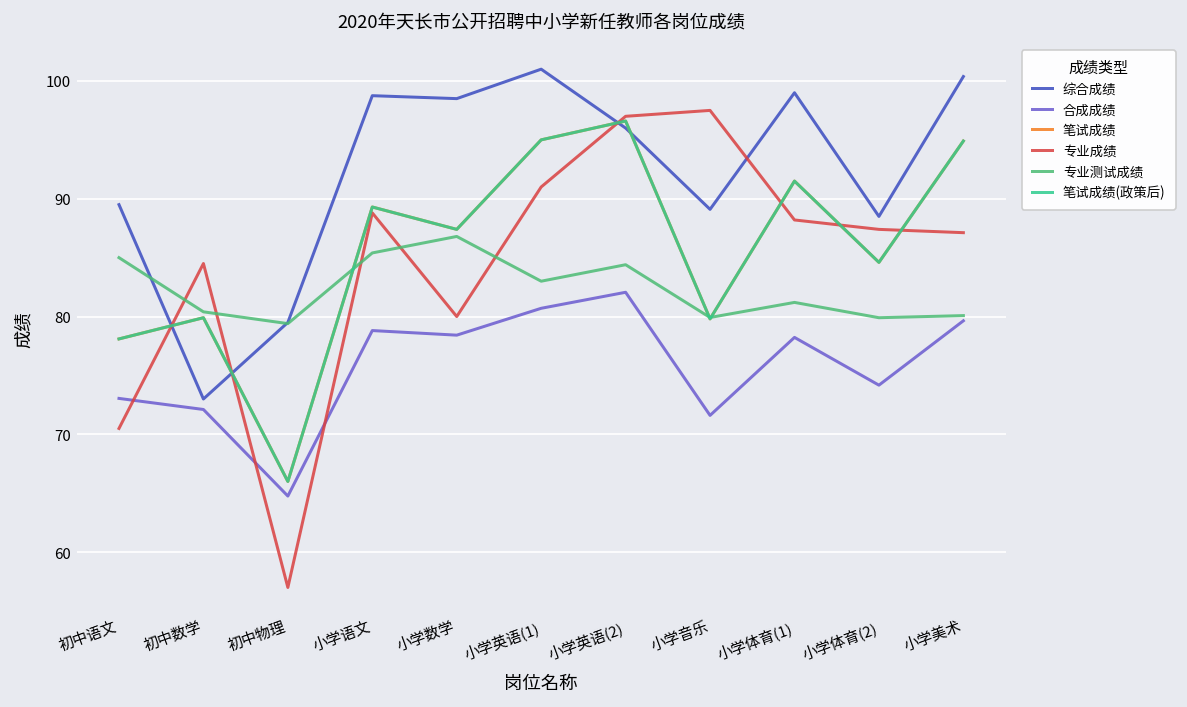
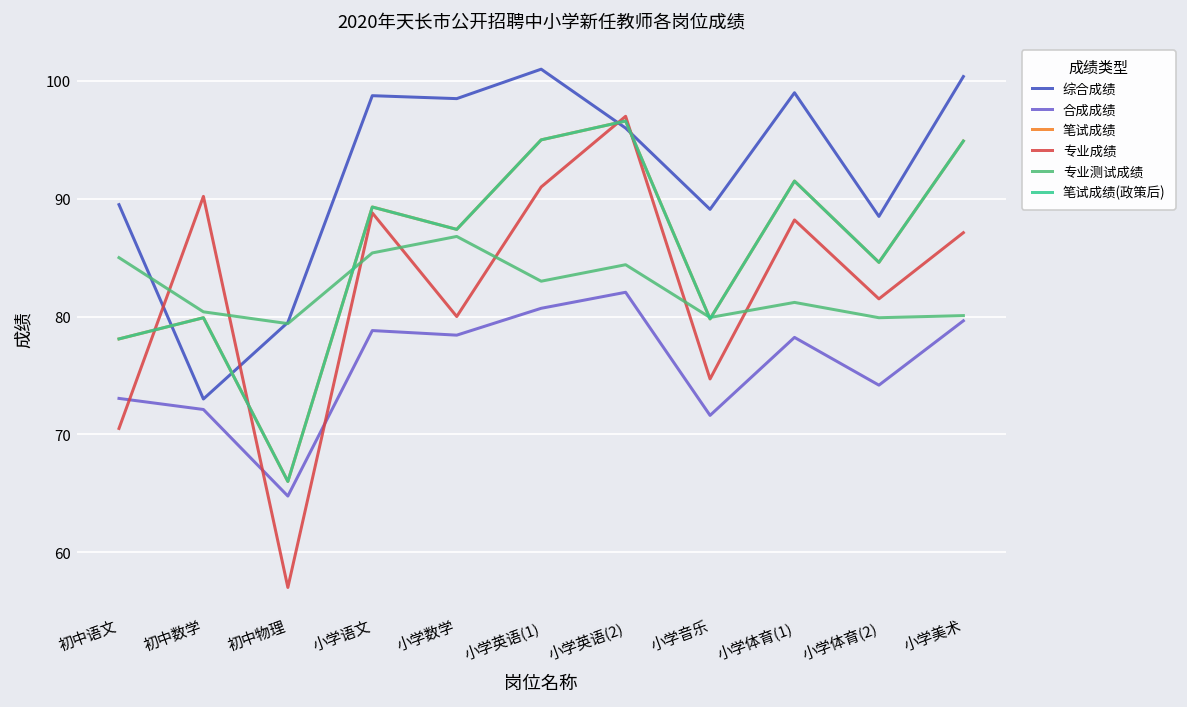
专业成绩, 初中数学: 85 -> 90
专业成绩, 小学音乐: 98 -> 75
专业成绩, 小学体育(2): 87 -> 82
